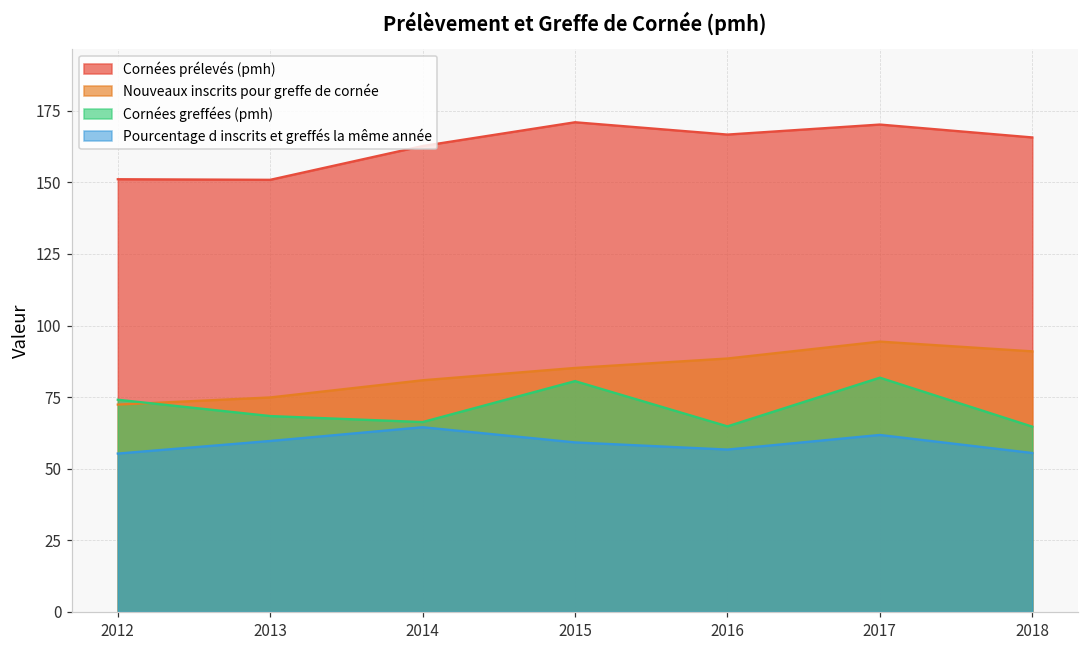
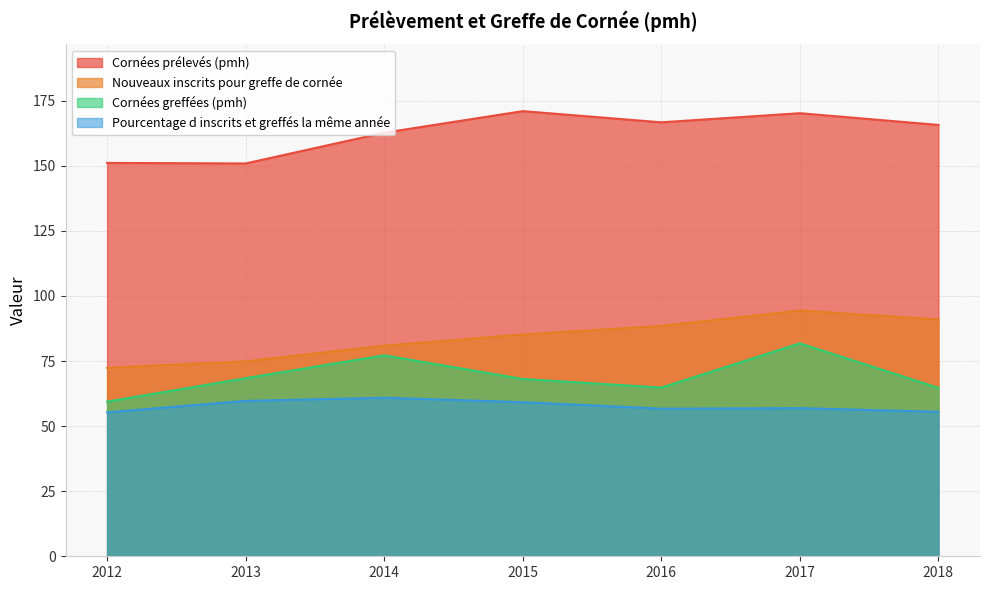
Cornées greffées (pmh), 2012: 74 -> 59
Cornées greffées (pmh), 2014: 66 -> 77
Pourcentage d inscrits et greffés la même année, 2014: 65 -> 61
Cornées greffées (pmh), 2015: 81 -> 68
Pourcentage d inscrits et greffés la même année, 2017: 62 -> 57
